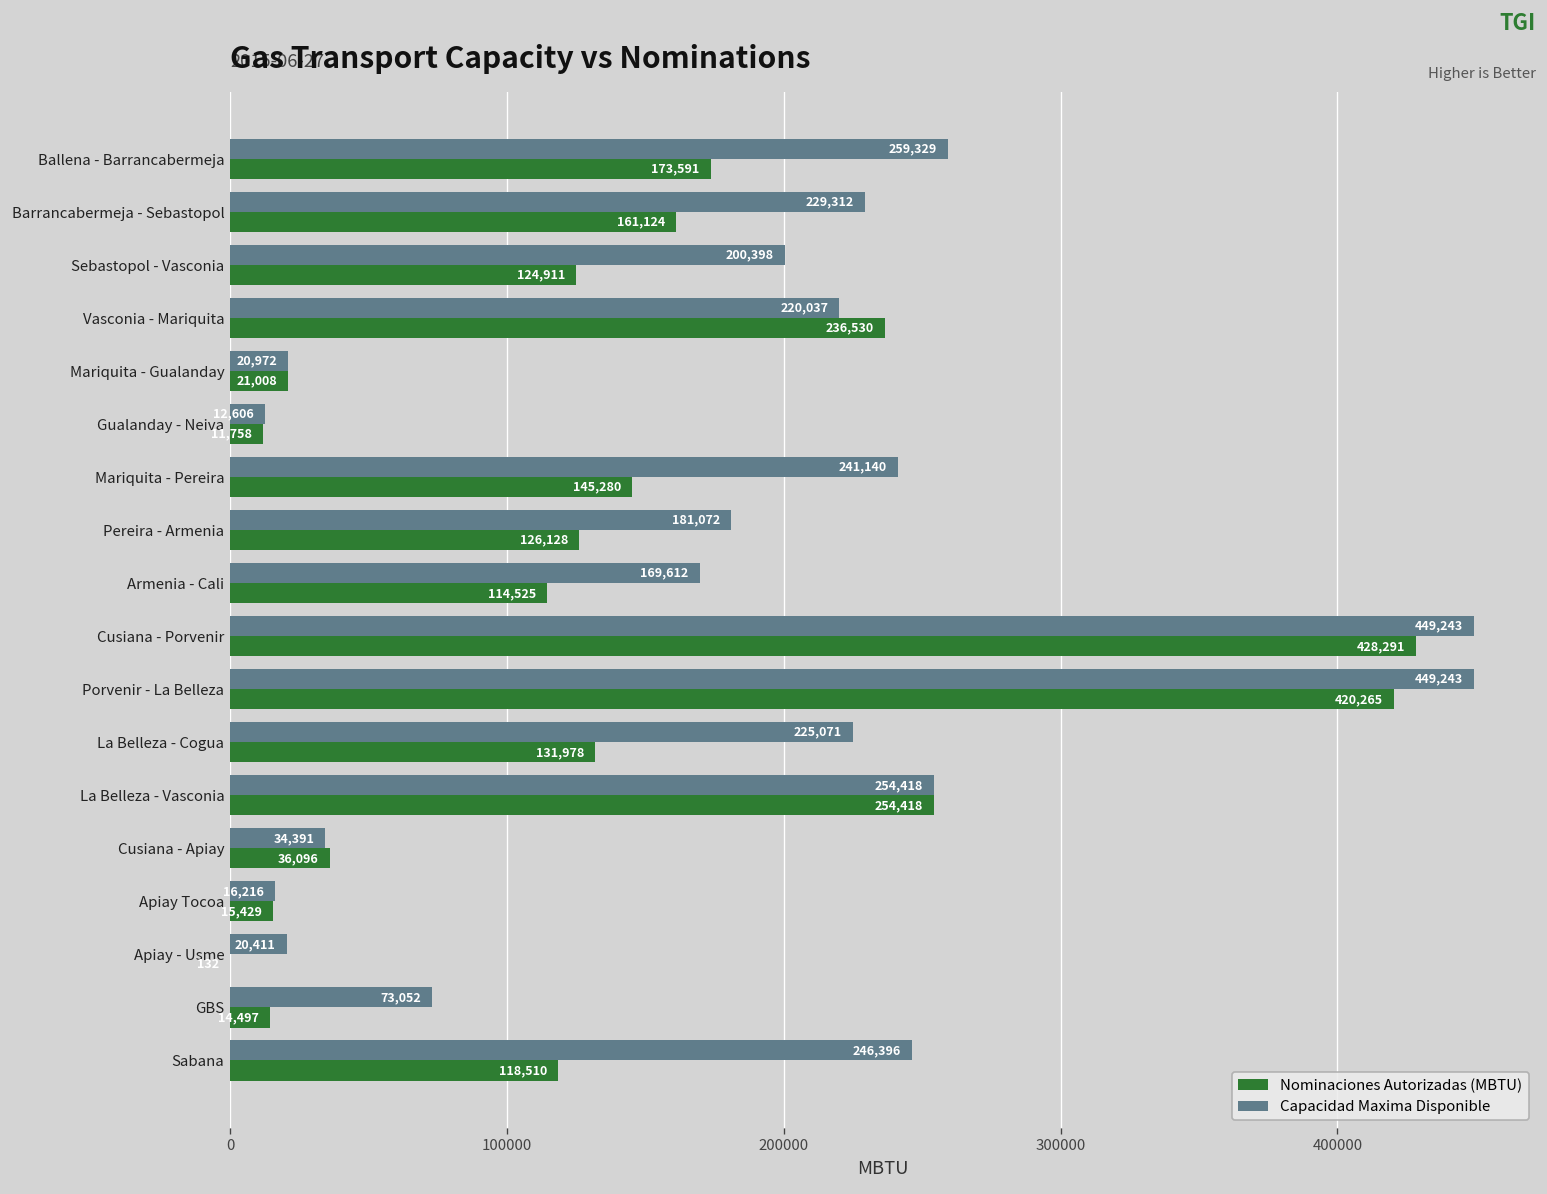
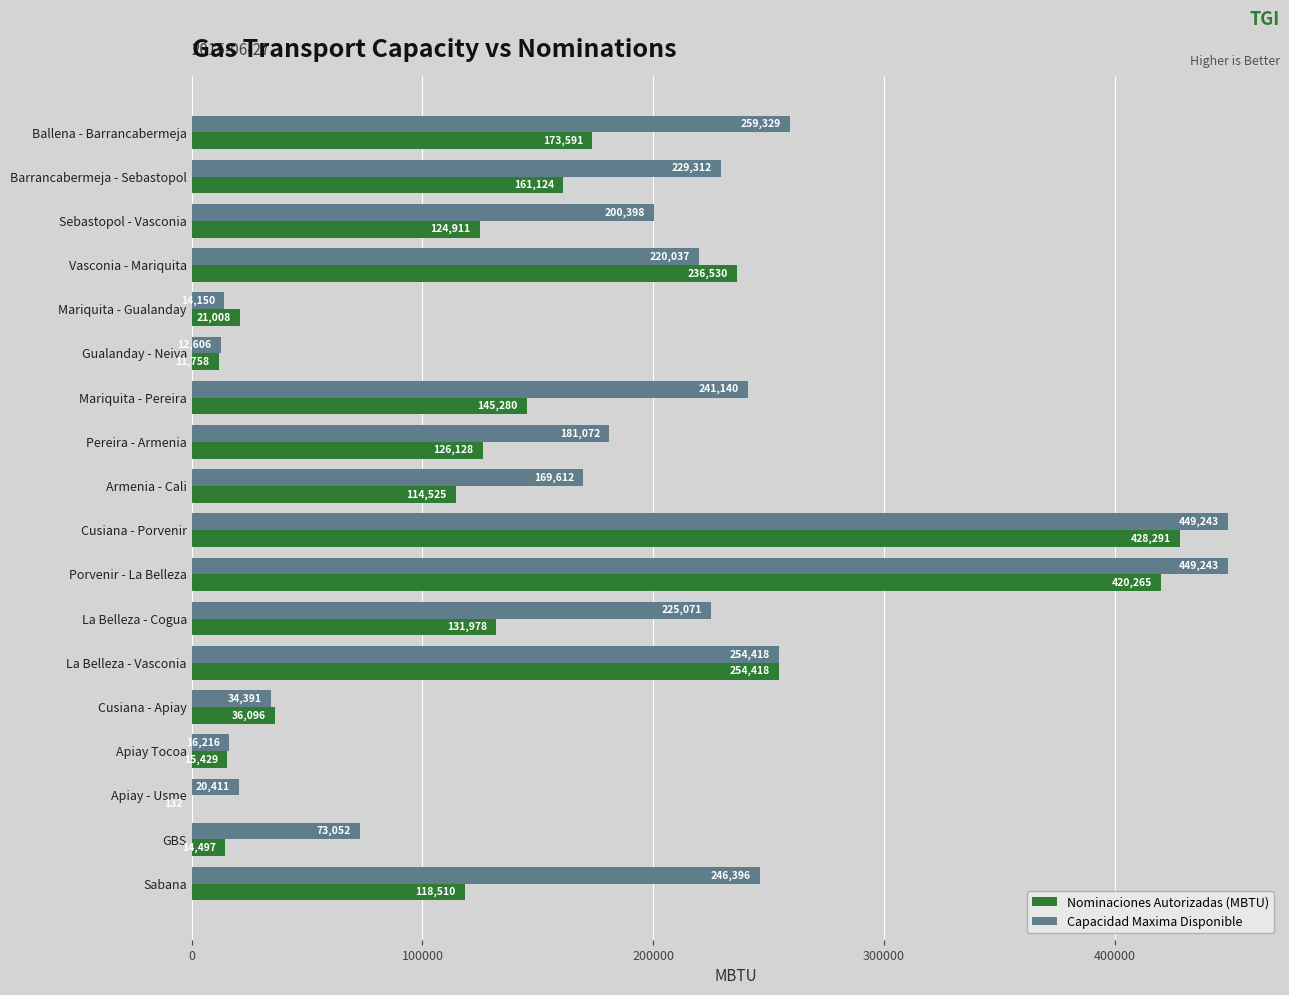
Capacidad Maxima Disponible, Mariquita - Gualanday: 20,972 -> 14,150
